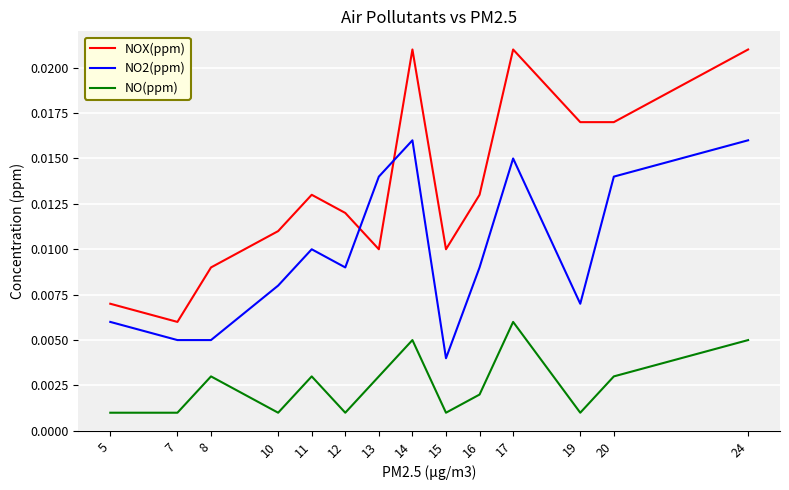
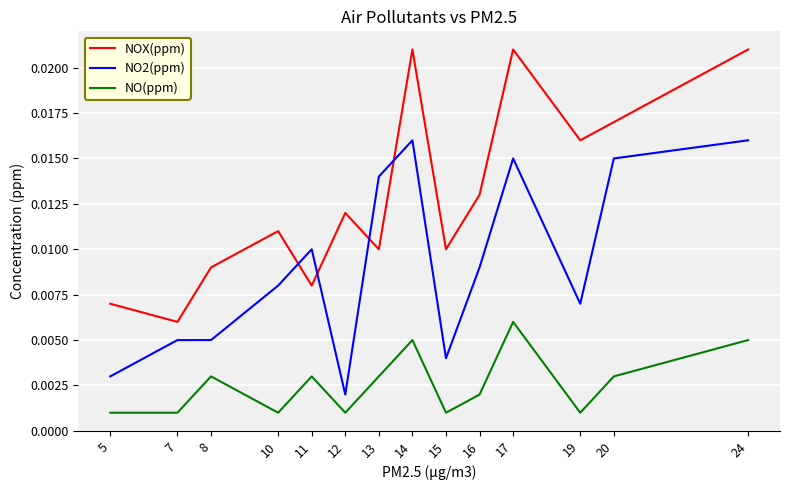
NO2(ppm), 5: 0.006 -> 0.003
NOX(ppm), 11: 0.013 -> 0.008
NO2(ppm), 12: 0.009 -> 0.002
NOX(ppm), 19: 0.017 -> 0.016
NO2(ppm), 20: 0.014 -> 0.015
